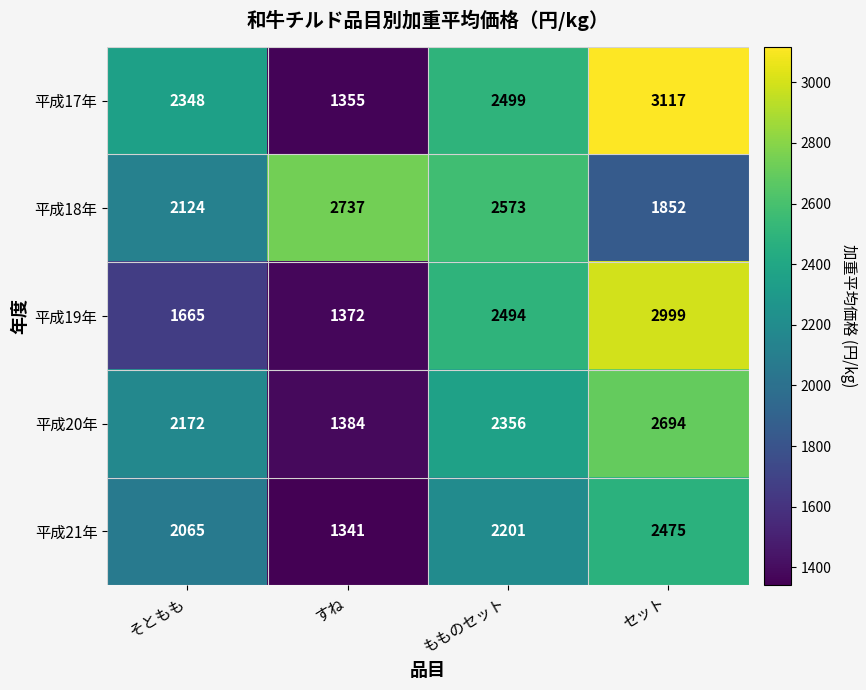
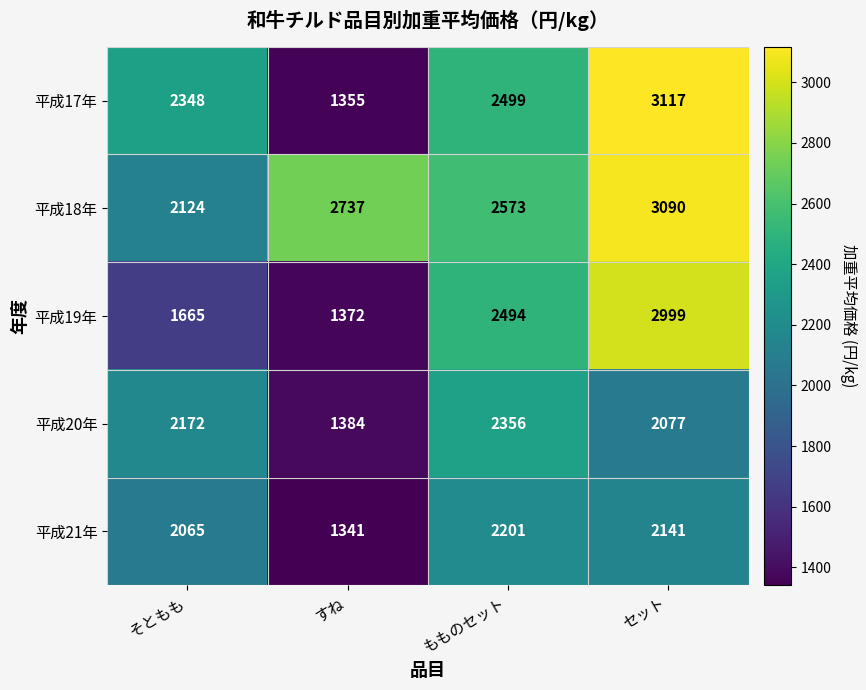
平成18年, セット: 1852 -> 3090
平成20年, セット: 2694 -> 2077
平成21年, セット: 2475 -> 2141
